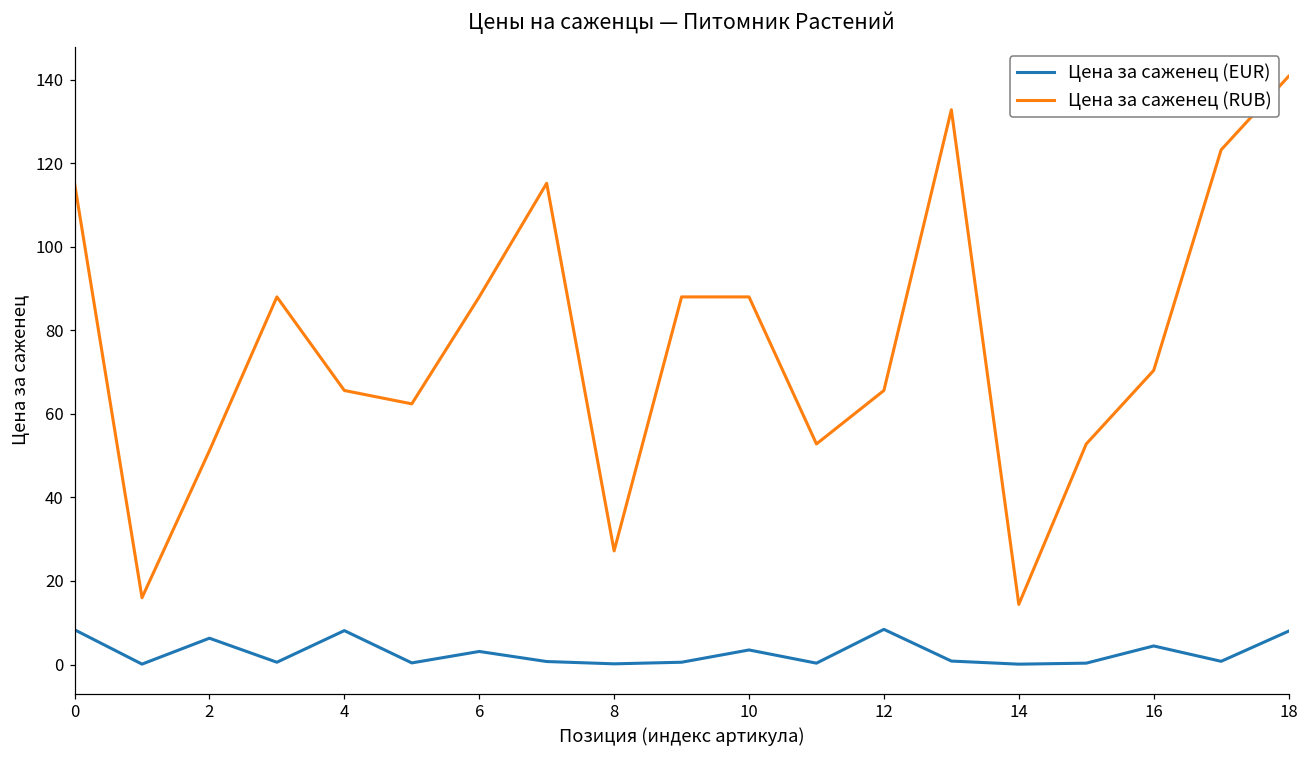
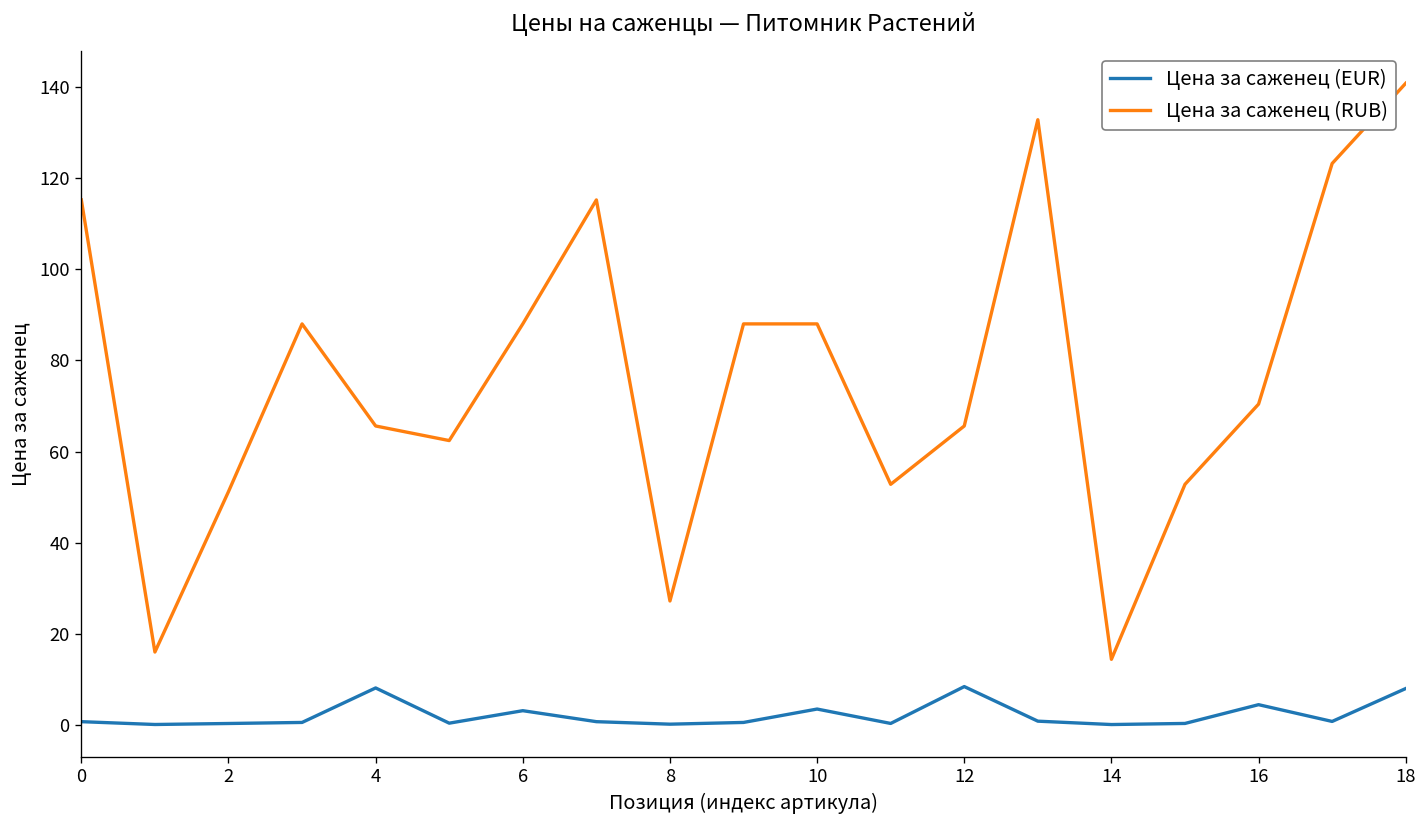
Цена за саженец (EUR), 0: 8 -> 1
Цена за саженец (EUR), 2: 6 -> 0
